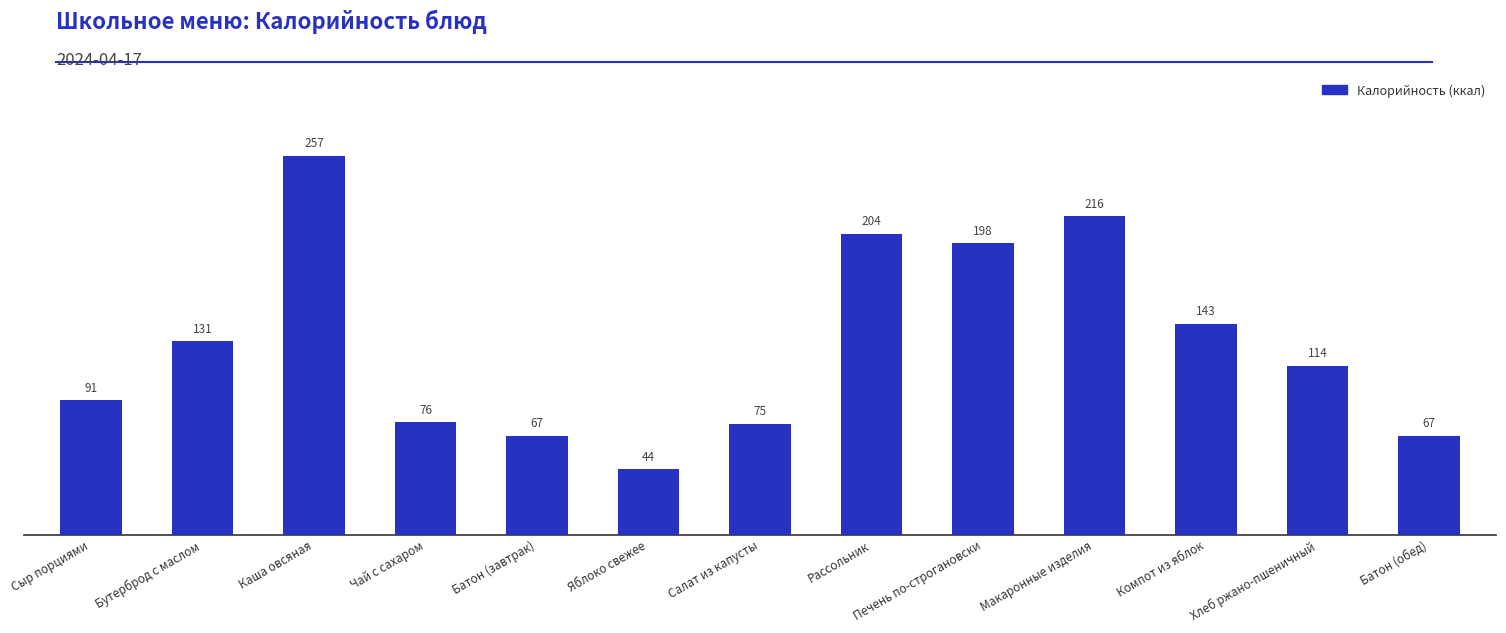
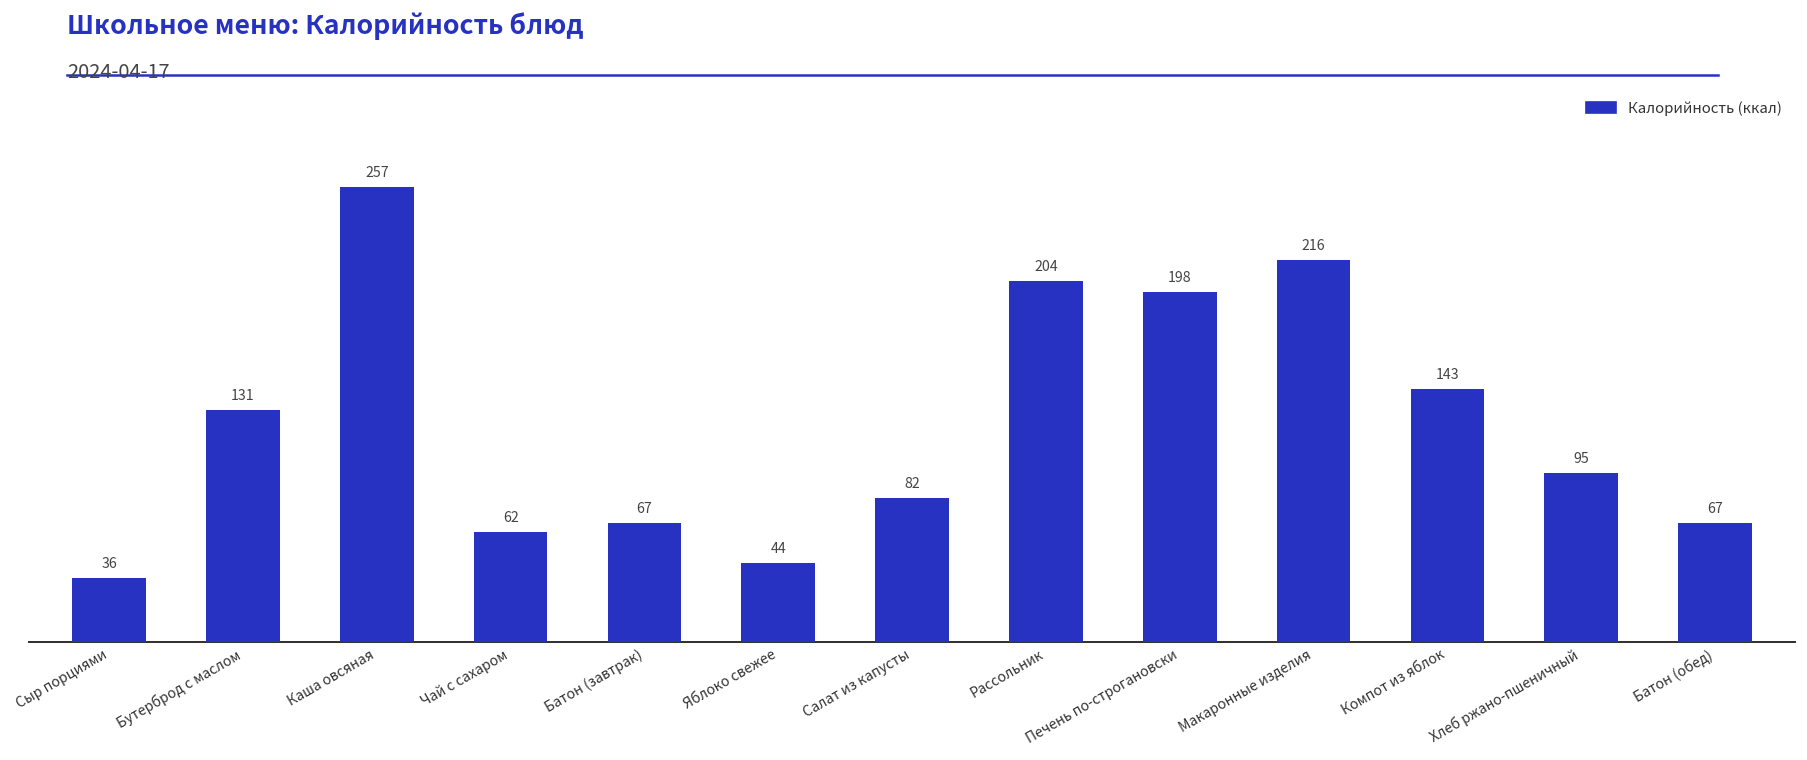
Сыр порциями: 91 -> 36
Чай с сахаром: 76 -> 62
Салат из капусты: 75 -> 82
Хлеб ржано-пшеничный: 114 -> 95
